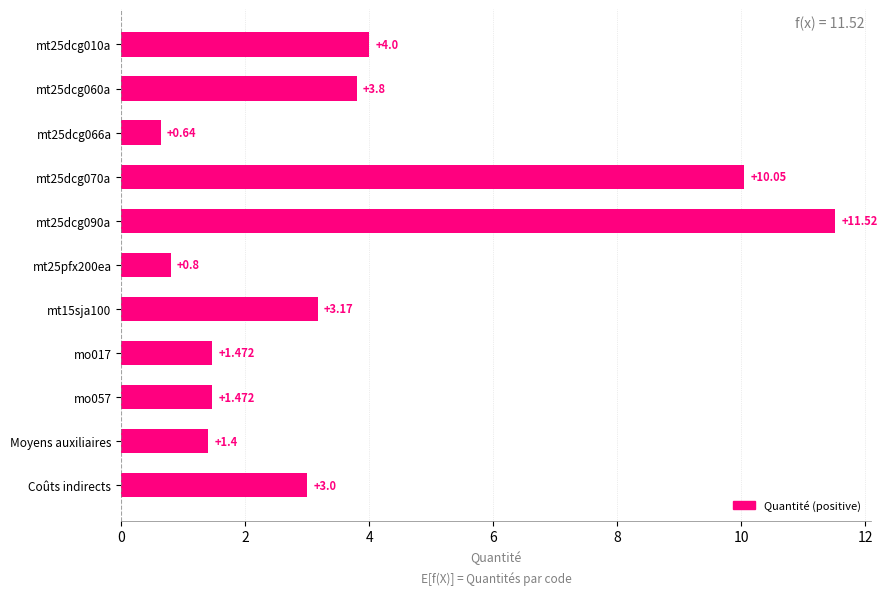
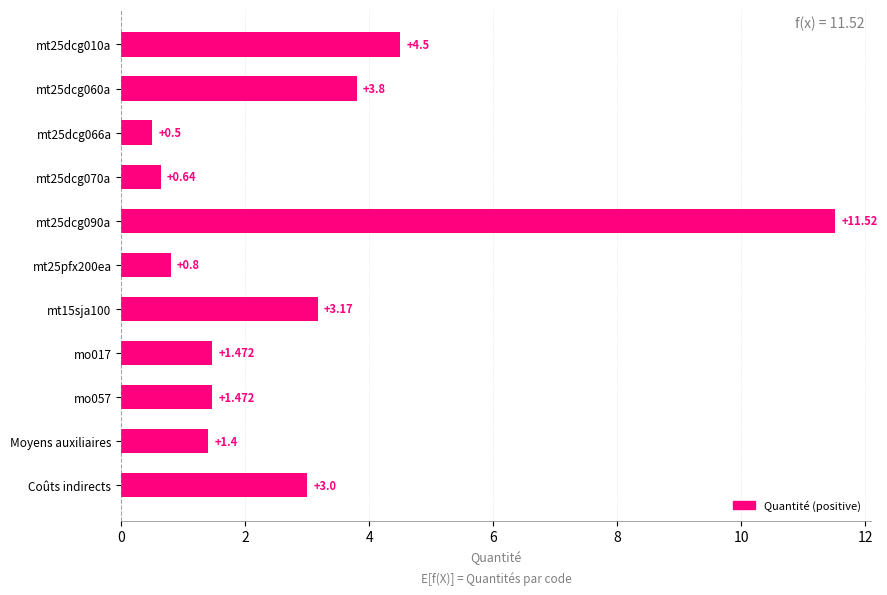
mt25dcg010a: +4.0 -> +4.5
mt25dcg066a: +0.64 -> +0.5
mt25dcg070a: +10.05 -> +0.64
